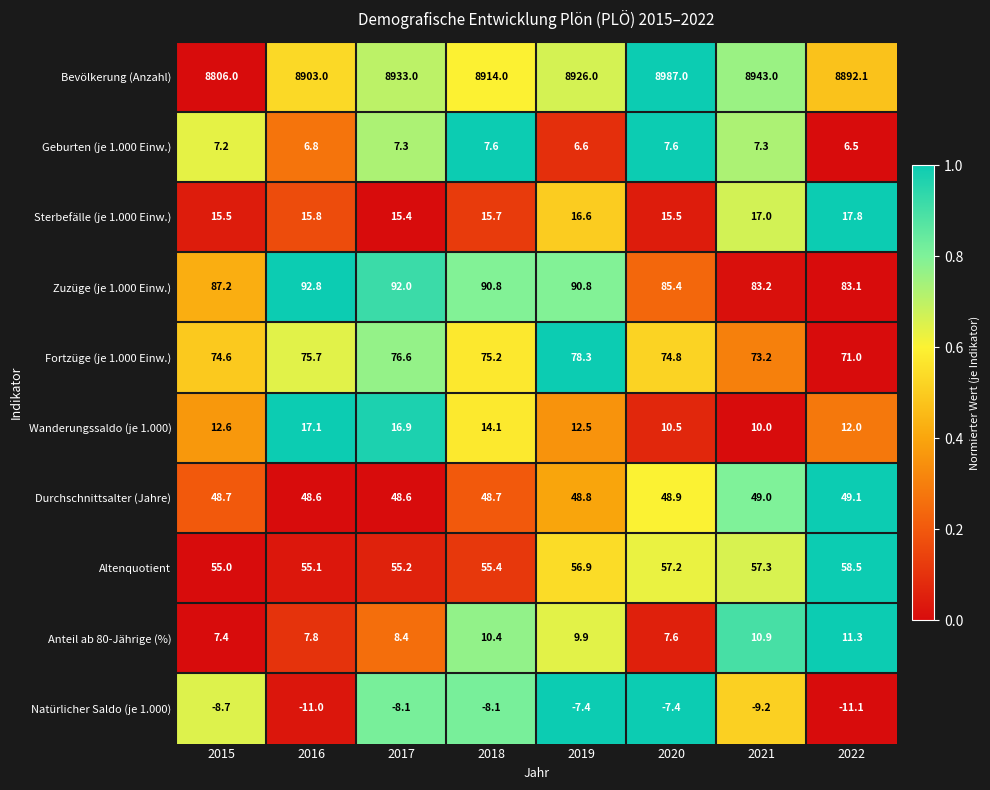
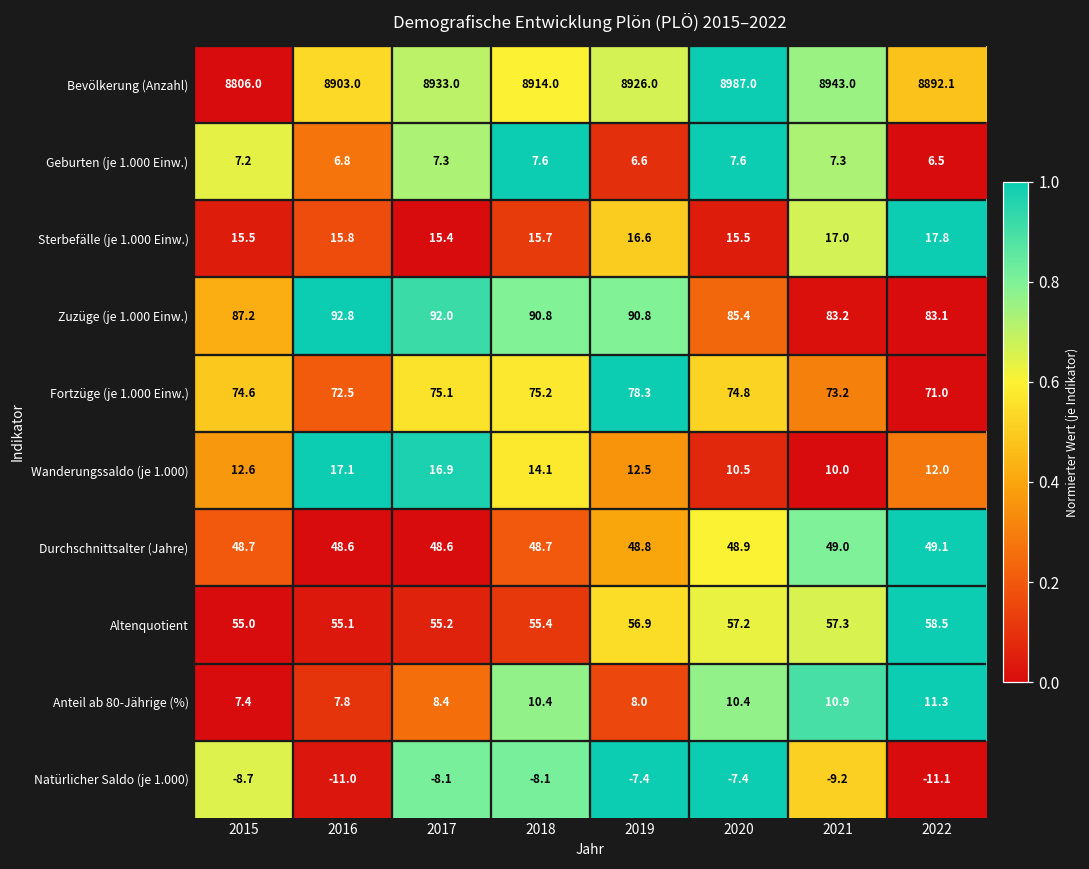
Fortzüge (je 1.000 Einw.), 2016: 75.7 -> 72.5
Fortzüge (je 1.000 Einw.), 2017: 76.6 -> 75.1
Anteil ab 80-Jährige (%), 2019: 9.9 -> 8.0
Anteil ab 80-Jährige (%), 2020: 7.6 -> 10.4
